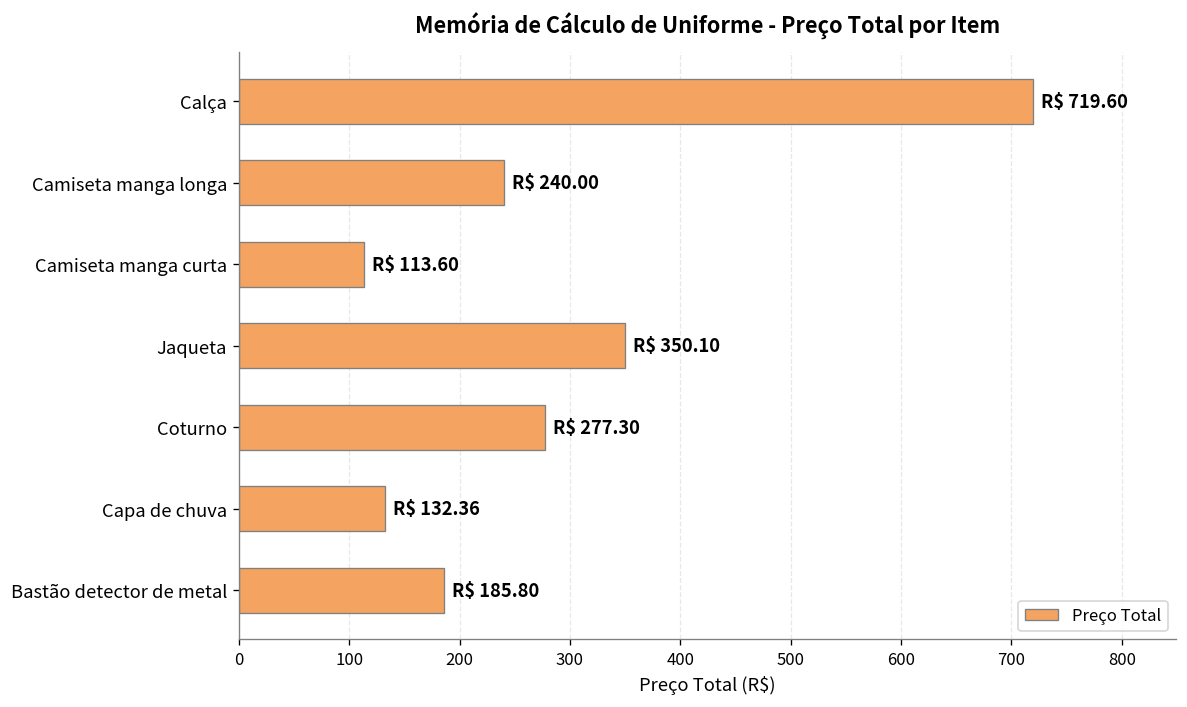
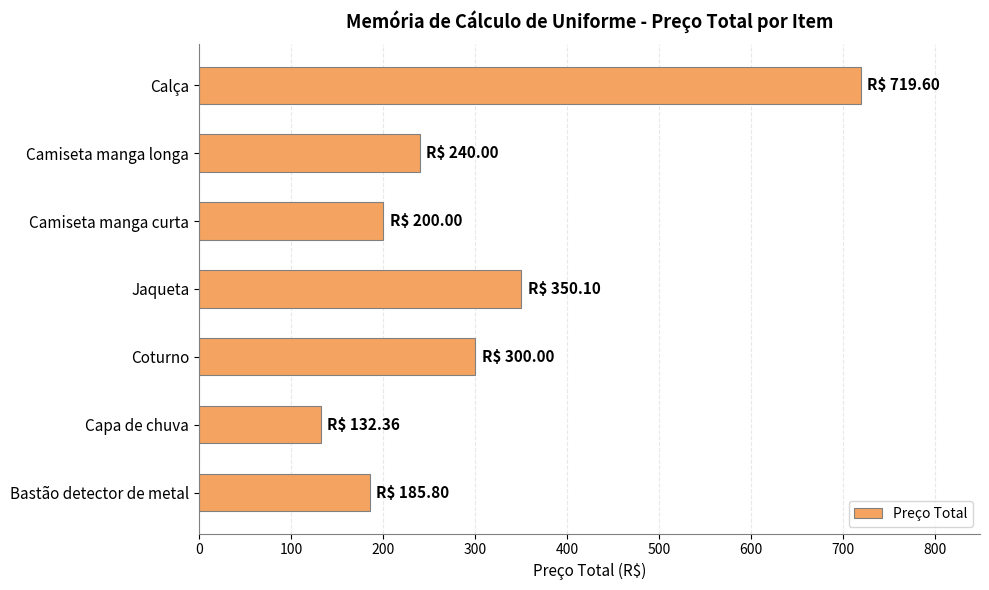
Camiseta manga curta: 113.60 -> 200.00
Coturno: 277.30 -> 300.00
